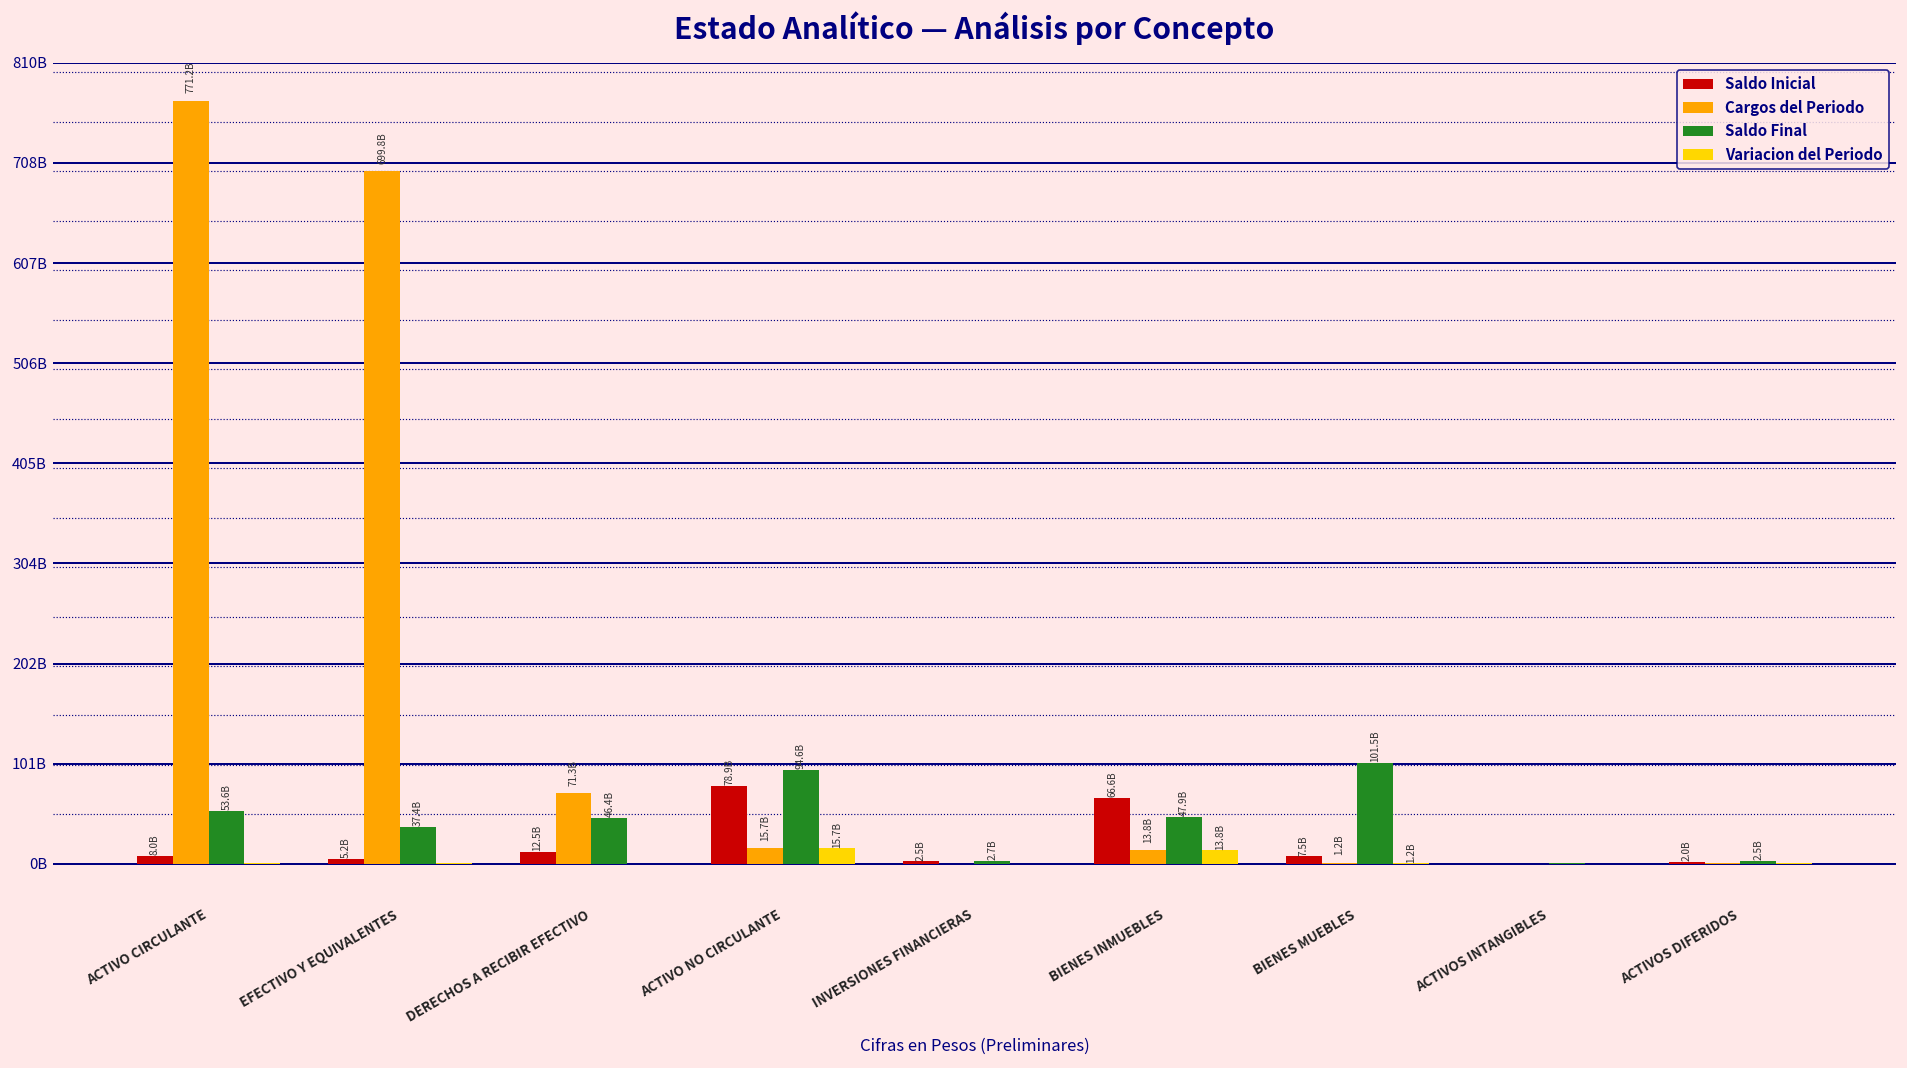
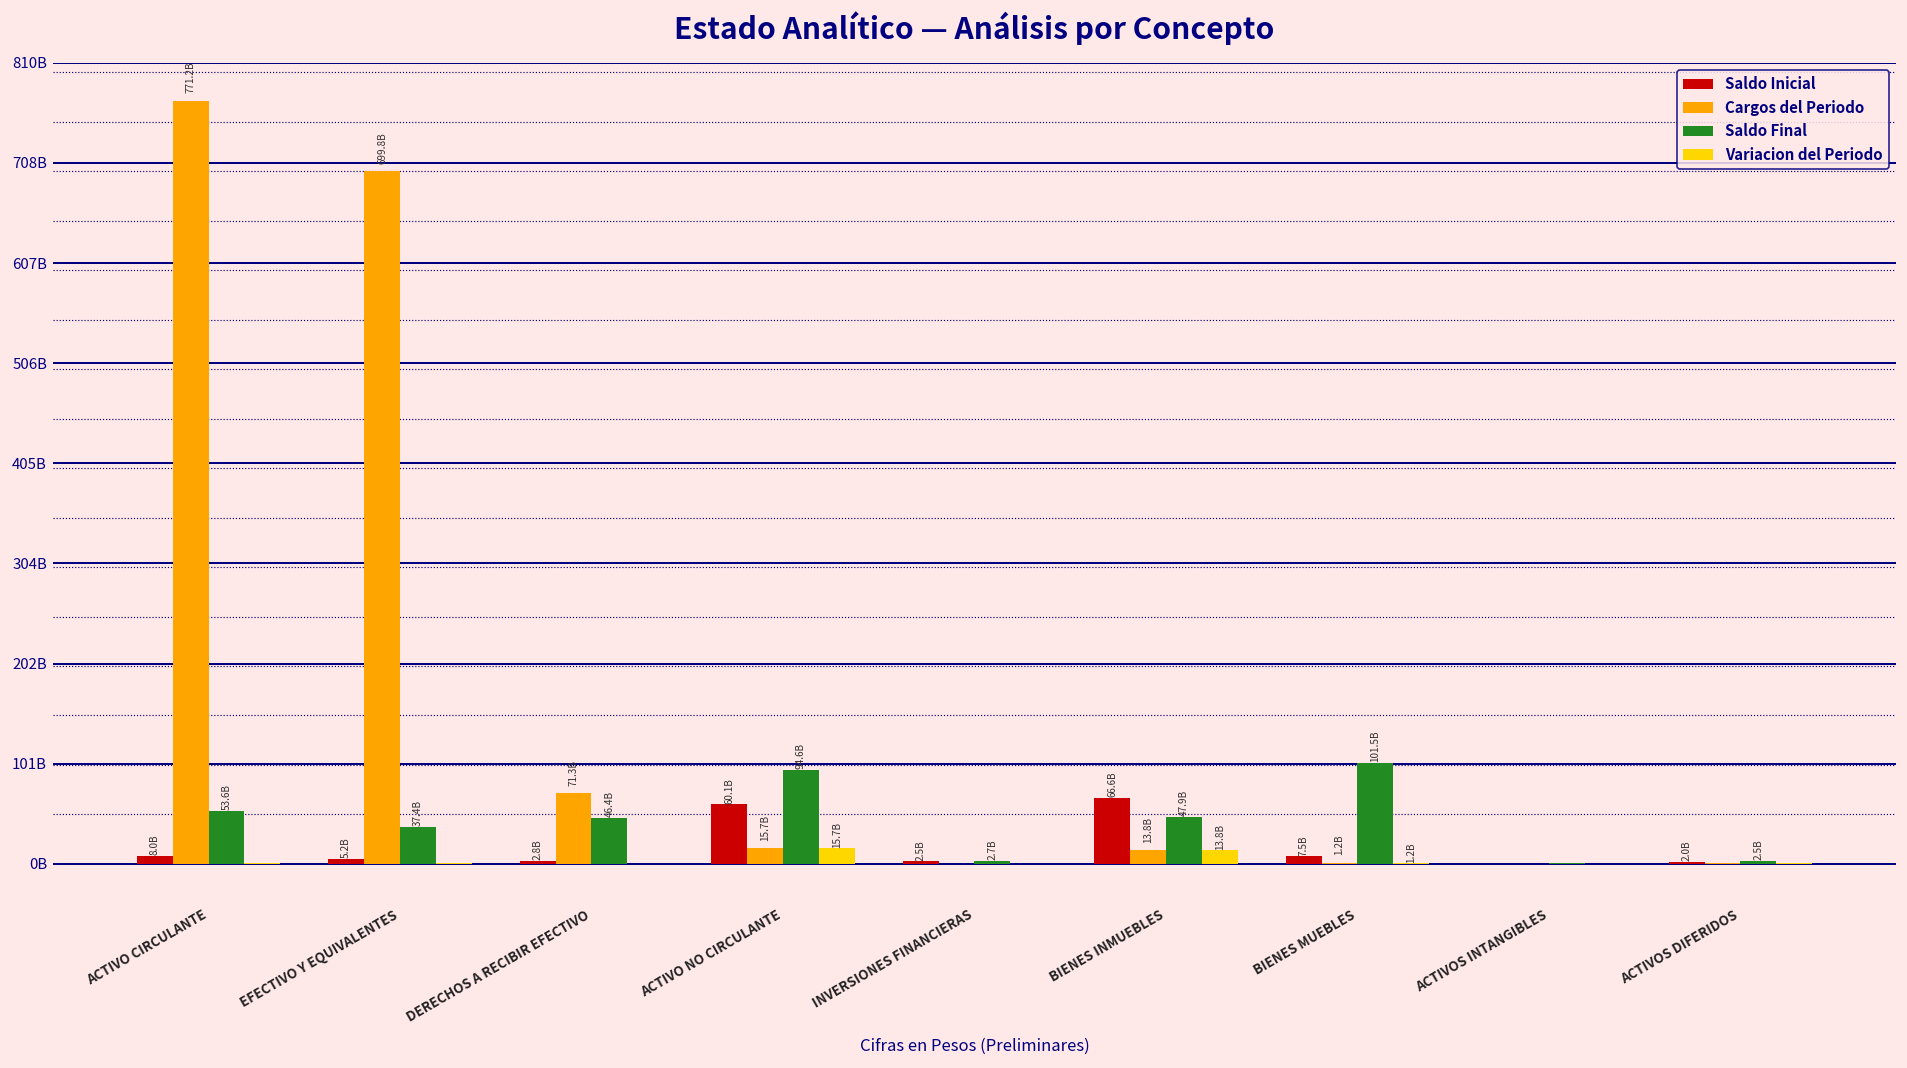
Saldo Inicial, DERECHOS A RECIBIR EFECTIVO: 12.5B -> 2.8B
Saldo Inicial, ACTIVO NO CIRCULANTE: 78.9B -> 60.1B
